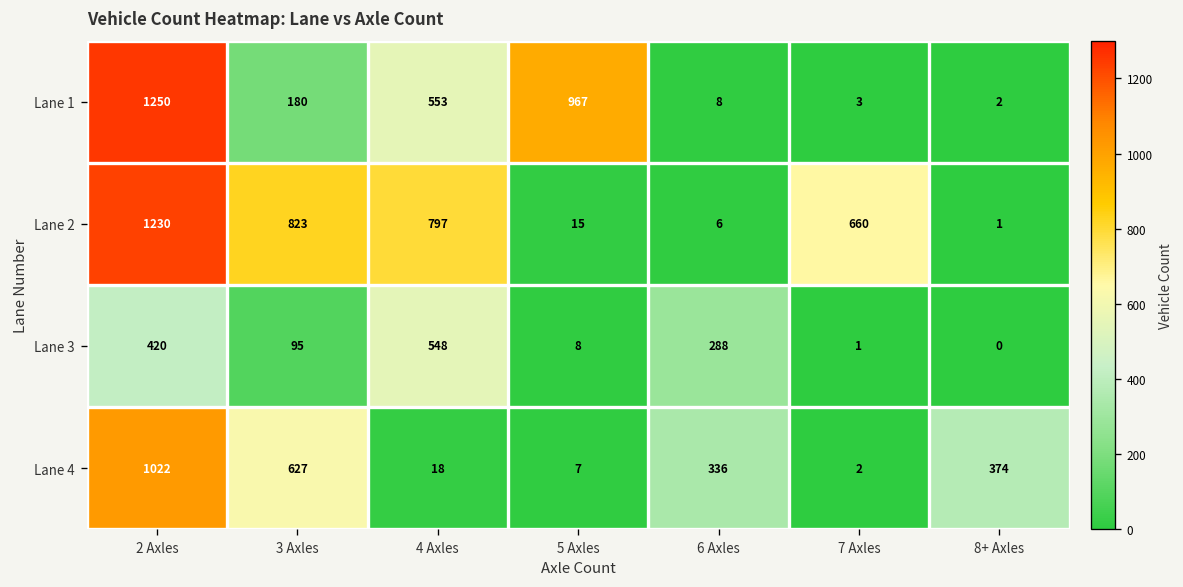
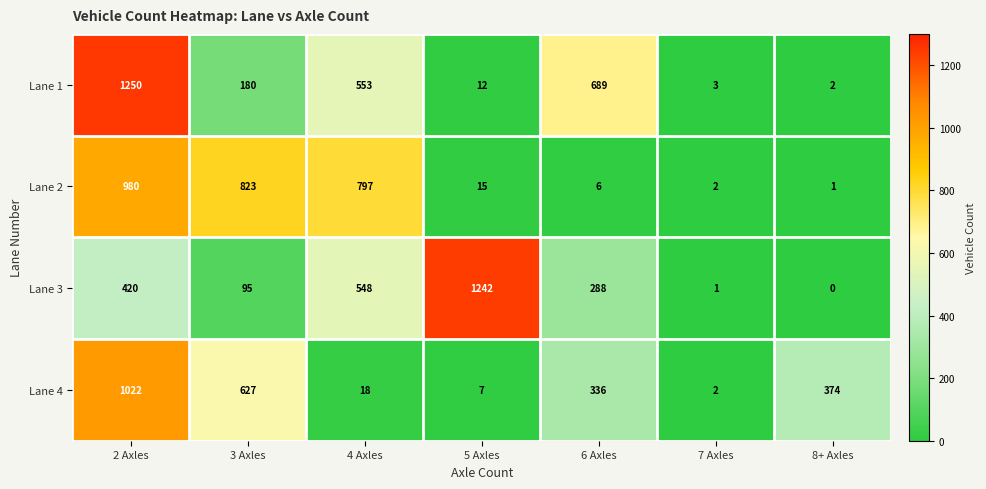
Lane 1, 5 Axles: 967 -> 12
Lane 1, 6 Axles: 8 -> 689
Lane 2, 2 Axles: 1230 -> 980
Lane 2, 7 Axles: 660 -> 2
Lane 3, 5 Axles: 8 -> 1242
